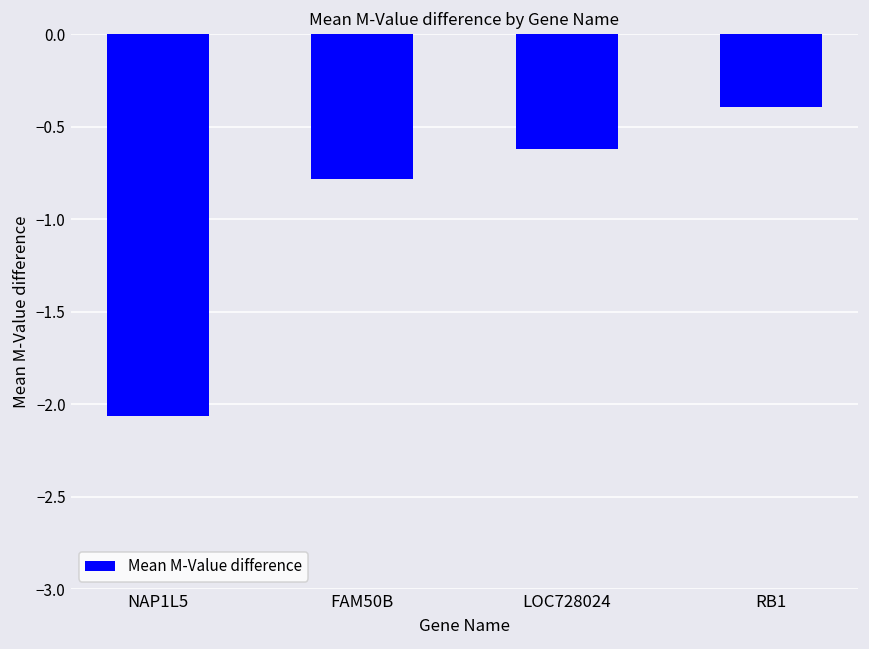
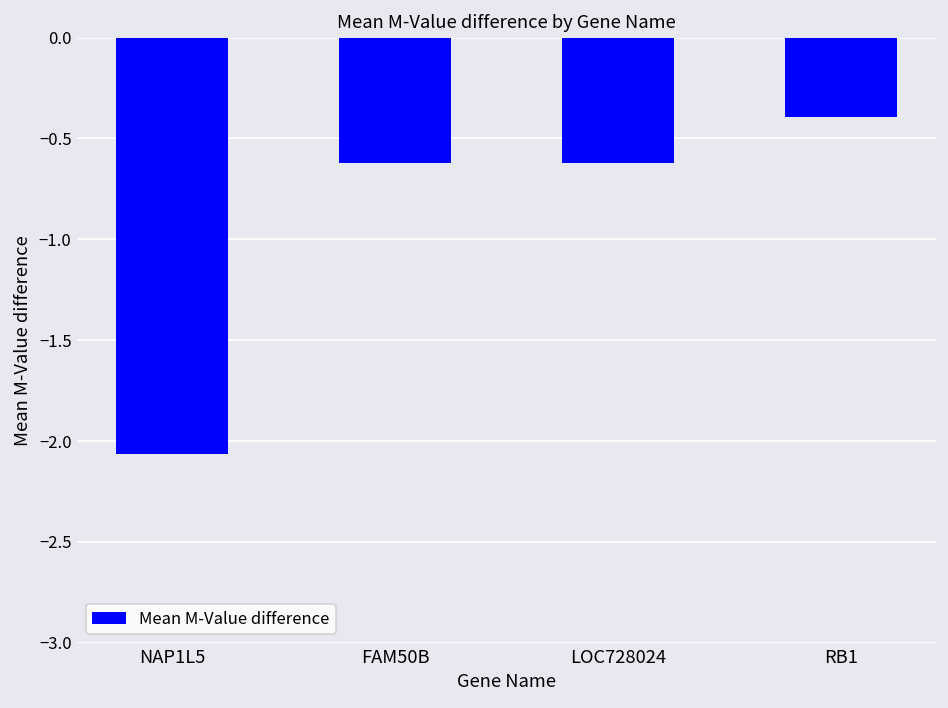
FAM50B: -0.78 -> -0.62
